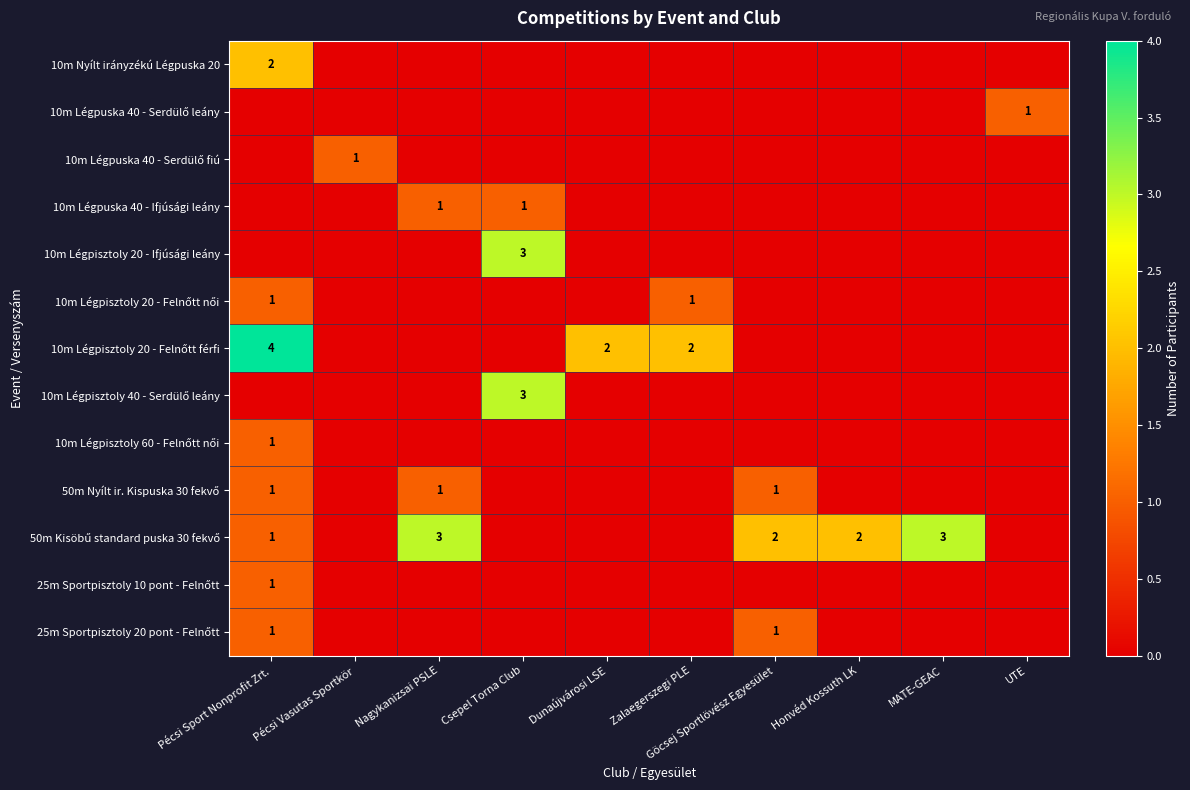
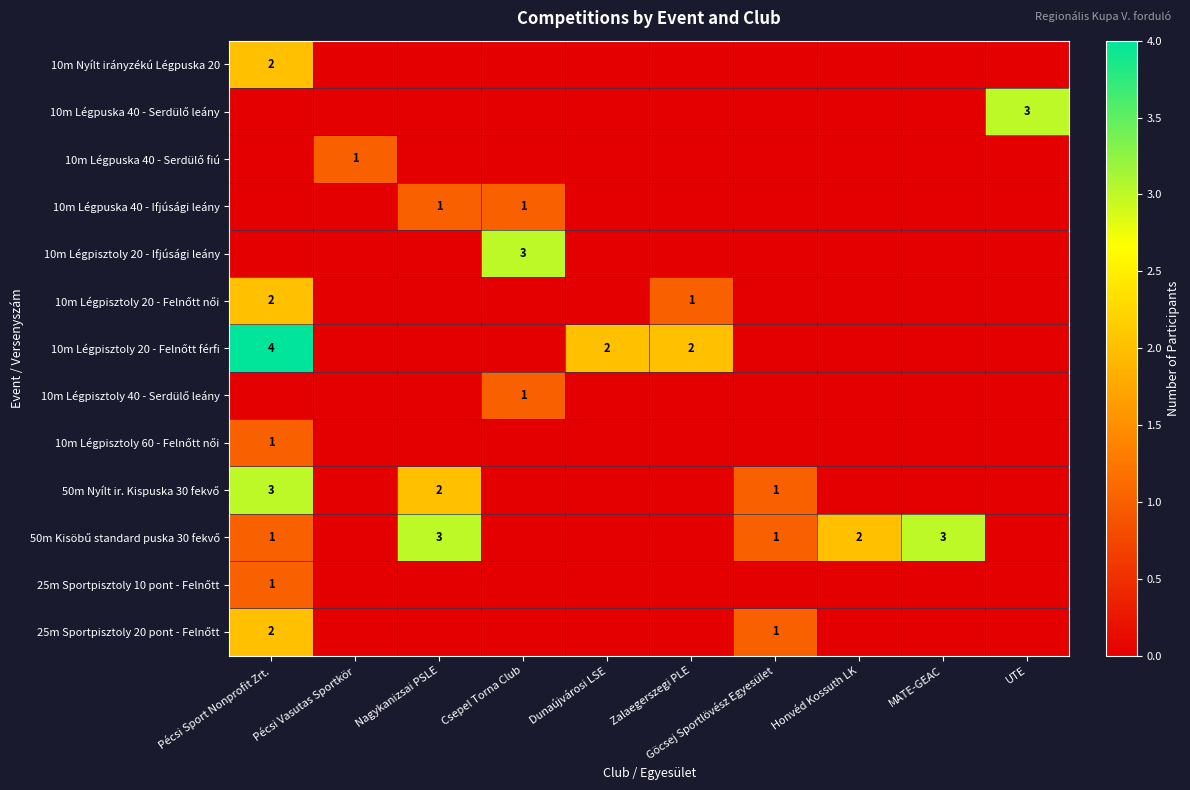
10m Légpuska 40 - Serdülő leány, UTE: 1 -> 3
10m Légpisztoly 20 - Felnőtt női, Pécsi Sport Nonprofit Zrt.: 1 -> 2
10m Légpisztoly 40 - Serdülő leány, Csepel Torna Club: 3 -> 1
50m Nyílt ir. Kispuska 30 fekvő, Pécsi Sport Nonprofit Zrt.: 1 -> 3
50m Nyílt ir. Kispuska 30 fekvő, Nagykanizsai PSLE: 1 -> 2
50m Kisöbű standard puska 30 fekvő, Göcsej Sportlövész Egyesület: 2 -> 1
25m Sportpisztoly 20 pont - Felnőtt, Pécsi Sport Nonprofit Zrt.: 1 -> 2
